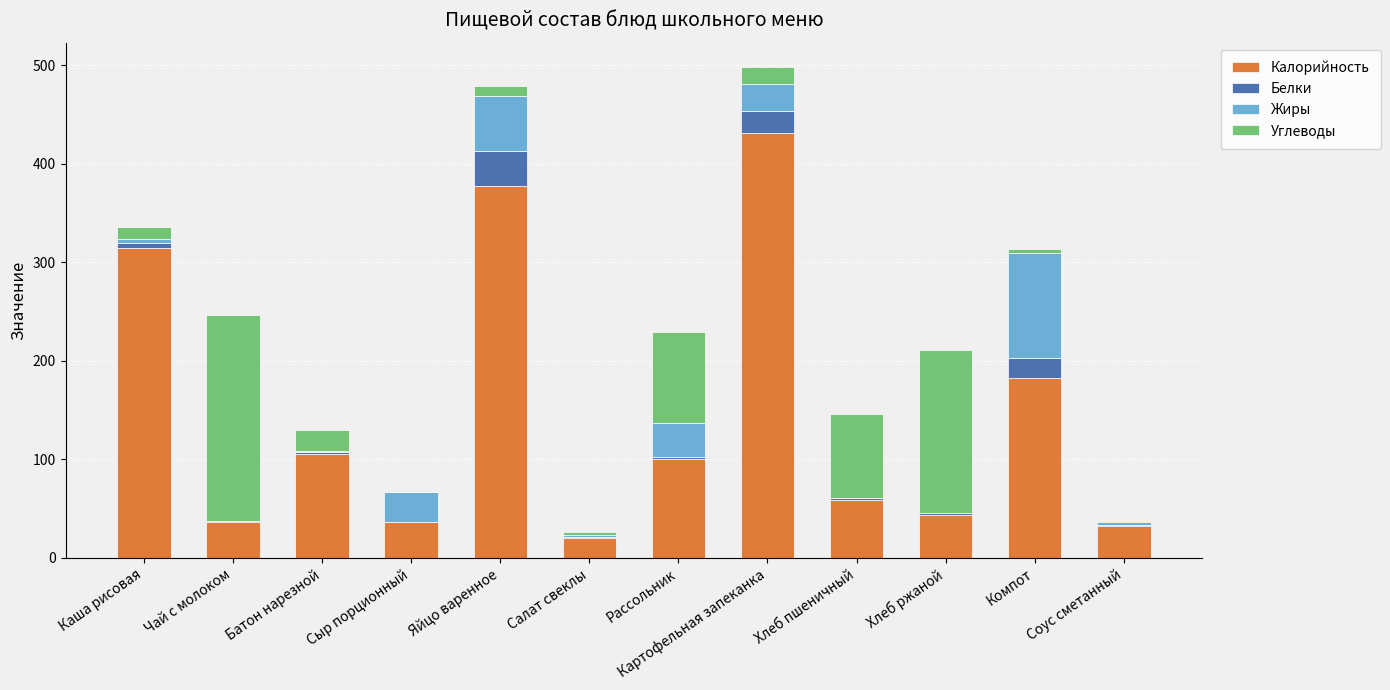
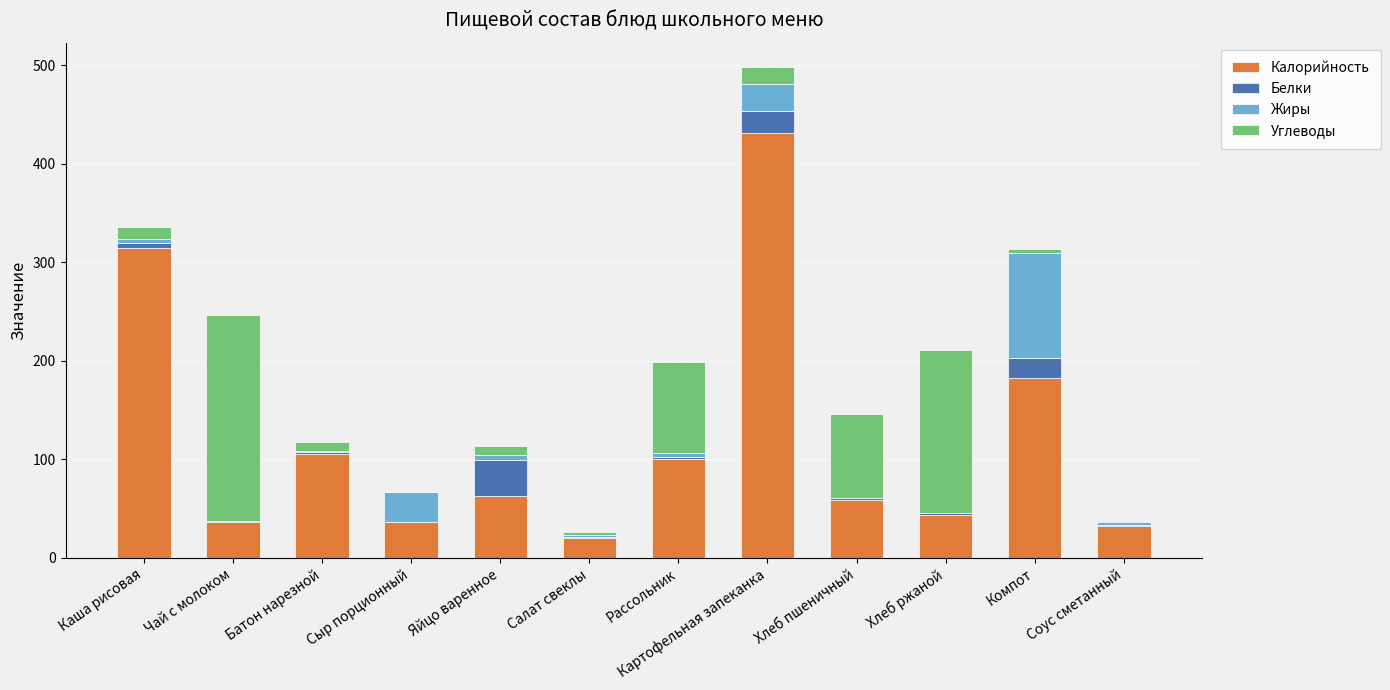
Углеводы, Батон нарезной: 20 -> 10
Калорийность, Яйцо варенное: 380 -> 60
Жиры, Яйцо варенное: 60 -> 10
Жиры, Рассольник: 40 -> 10
